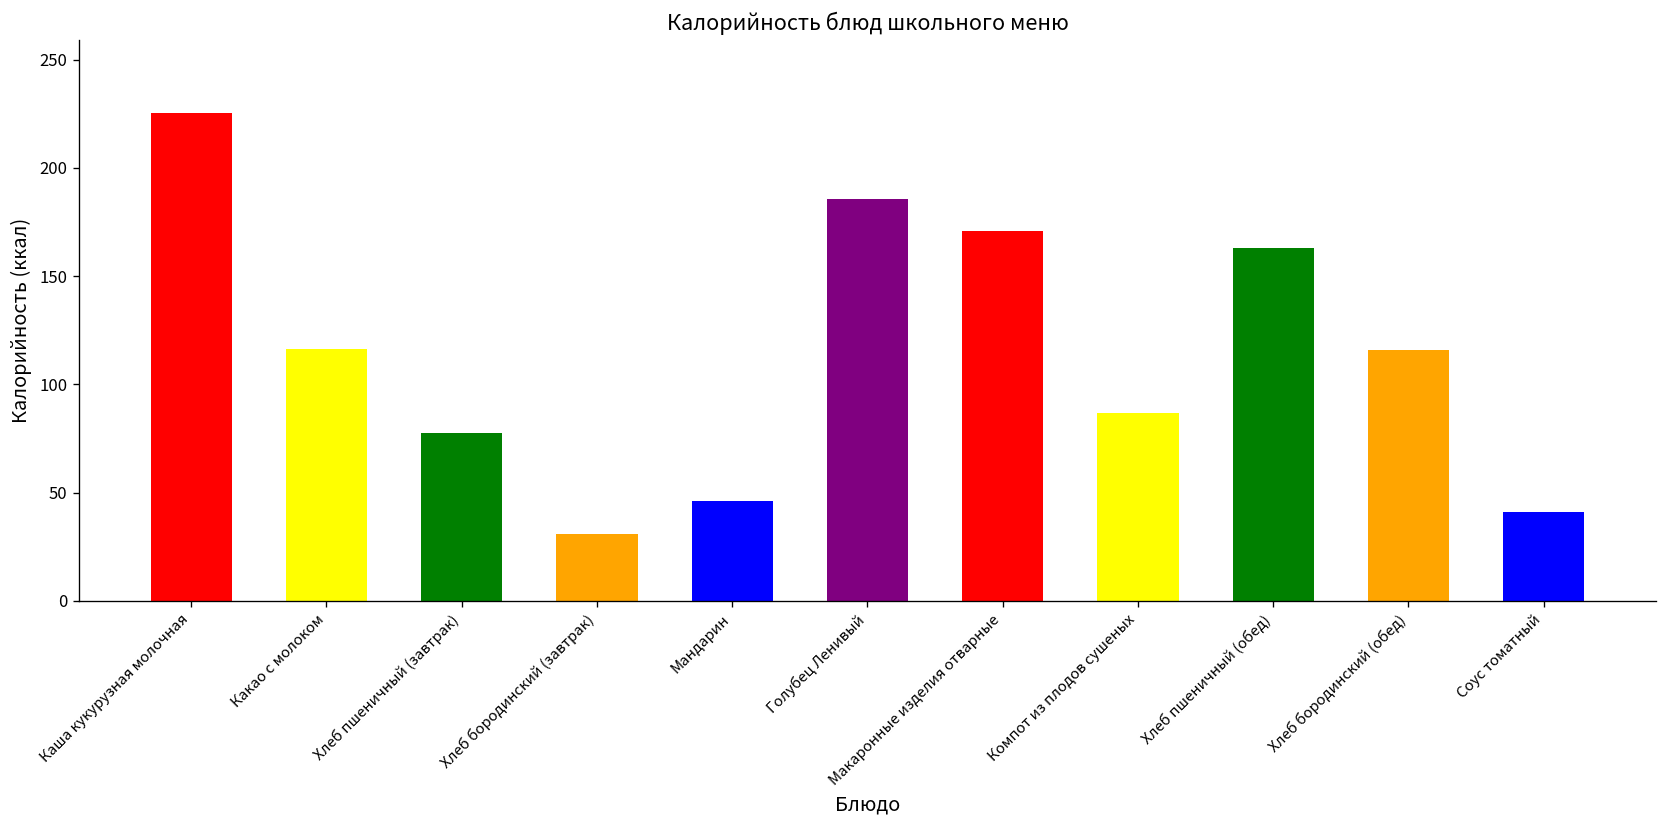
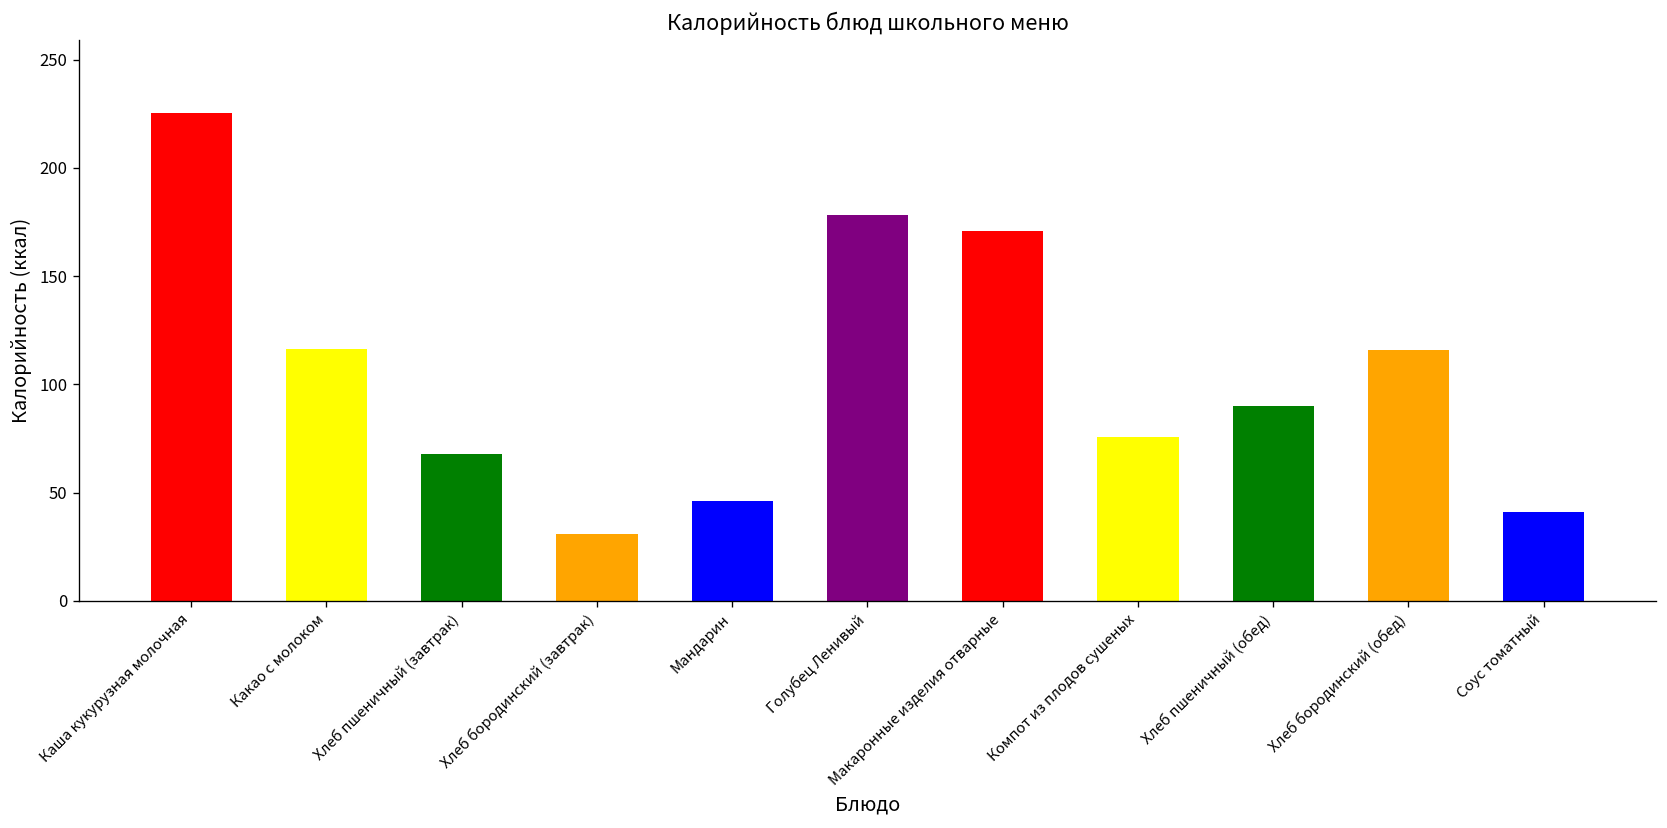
Хлеб пшеничный (завтрак): 78 -> 68
Голубец Ленивый: 186 -> 178
Компот из плодов сушеных: 87 -> 76
Хлеб пшеничный (обед): 163 -> 90
